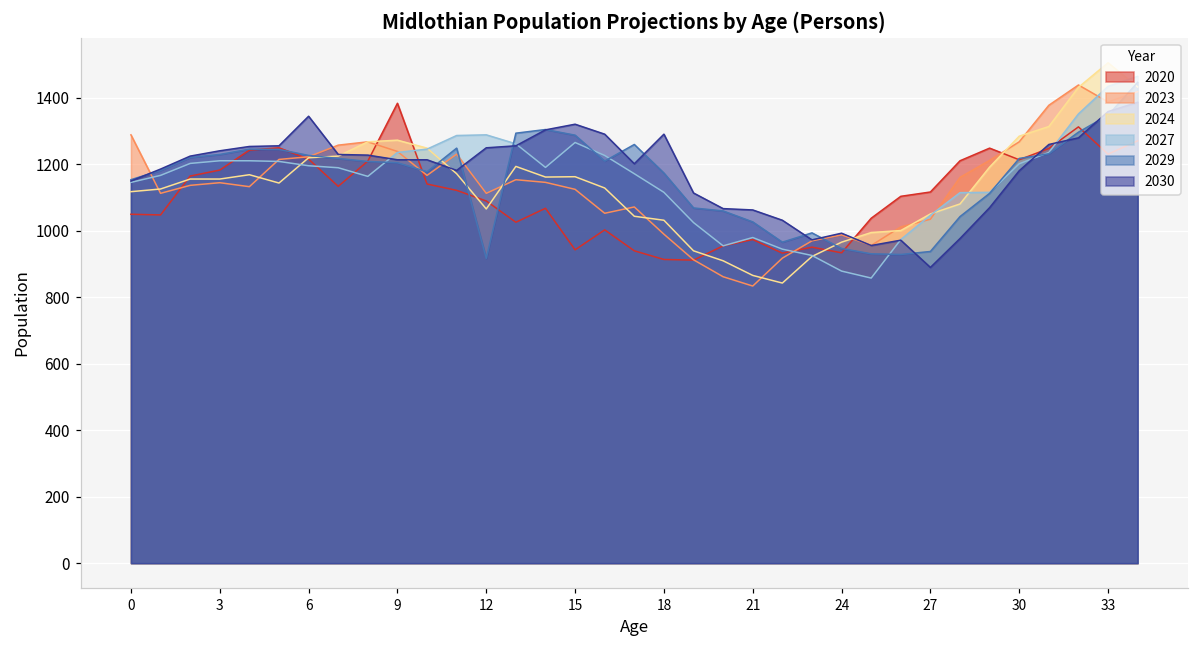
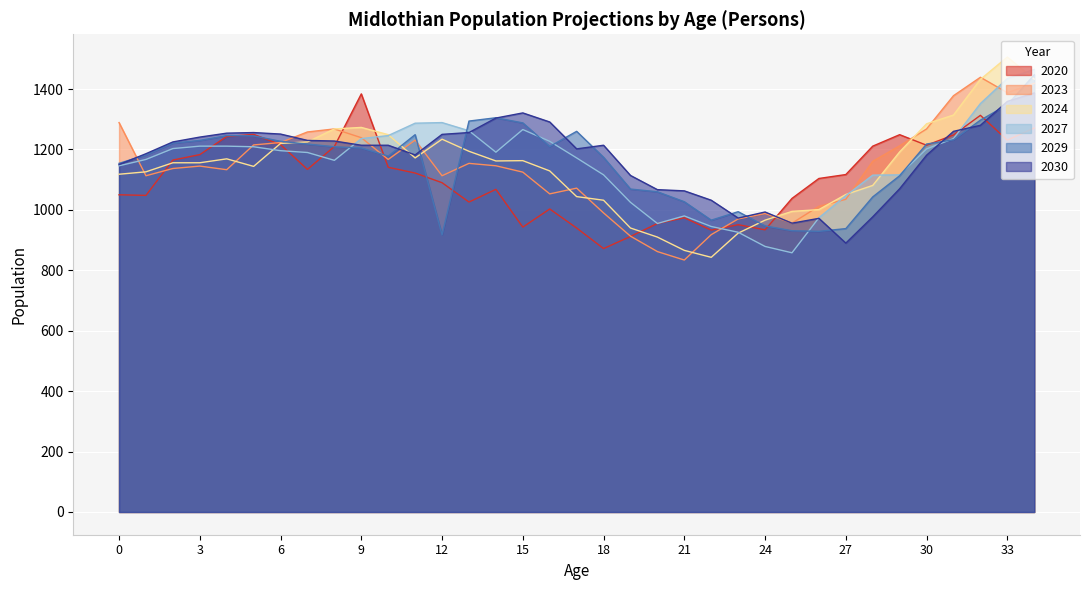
2030, 6: 1350 -> 1250
2024, 12: 1070 -> 1230
2020, 18: 910 -> 870
2030, 18: 1290 -> 1210
